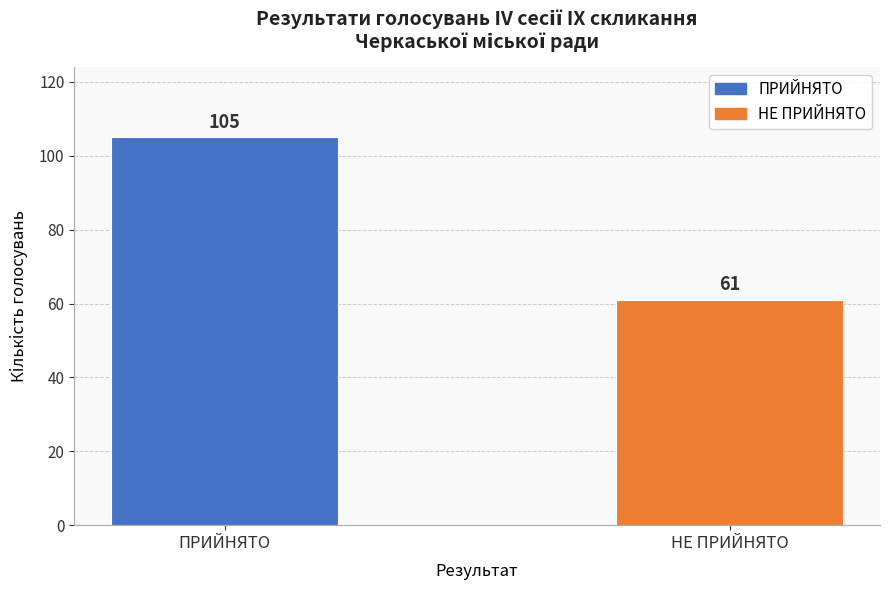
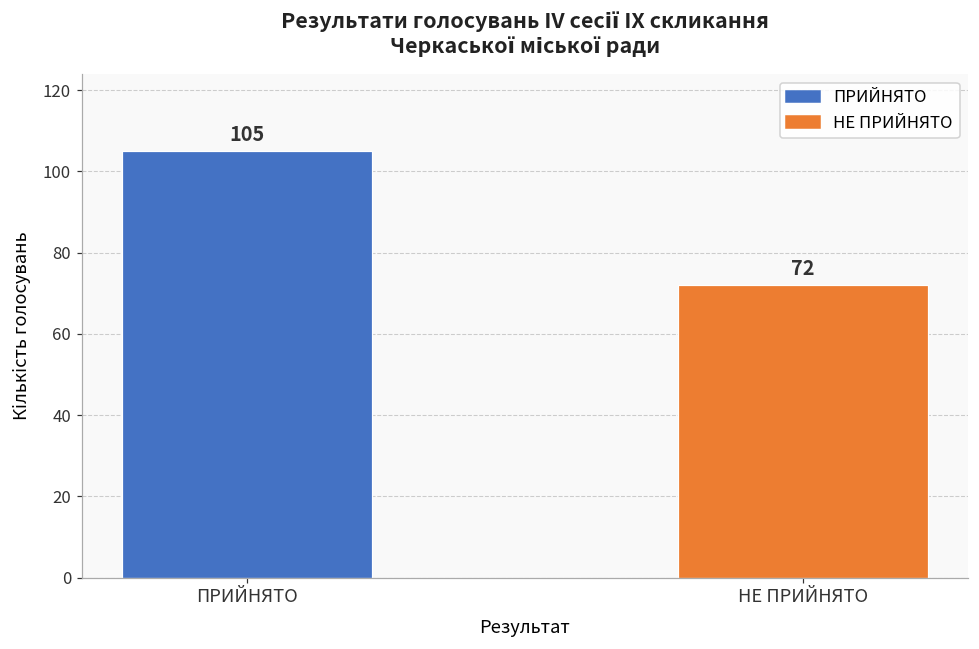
НЕ ПРИЙНЯТО: 61 -> 72
